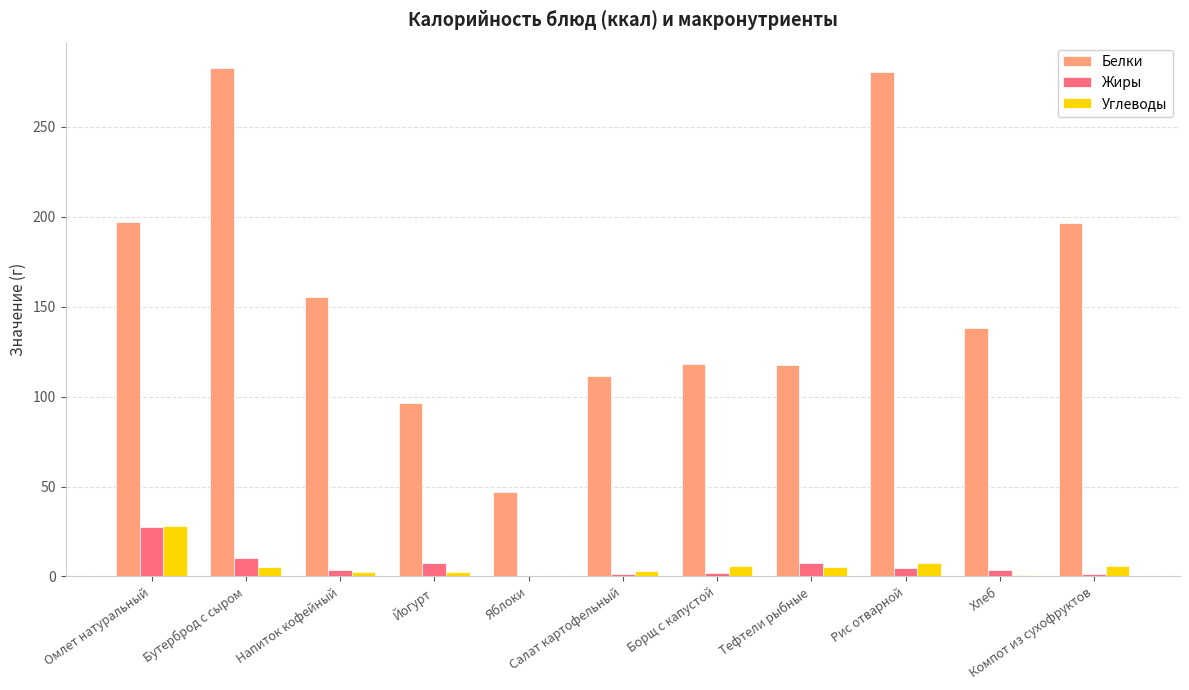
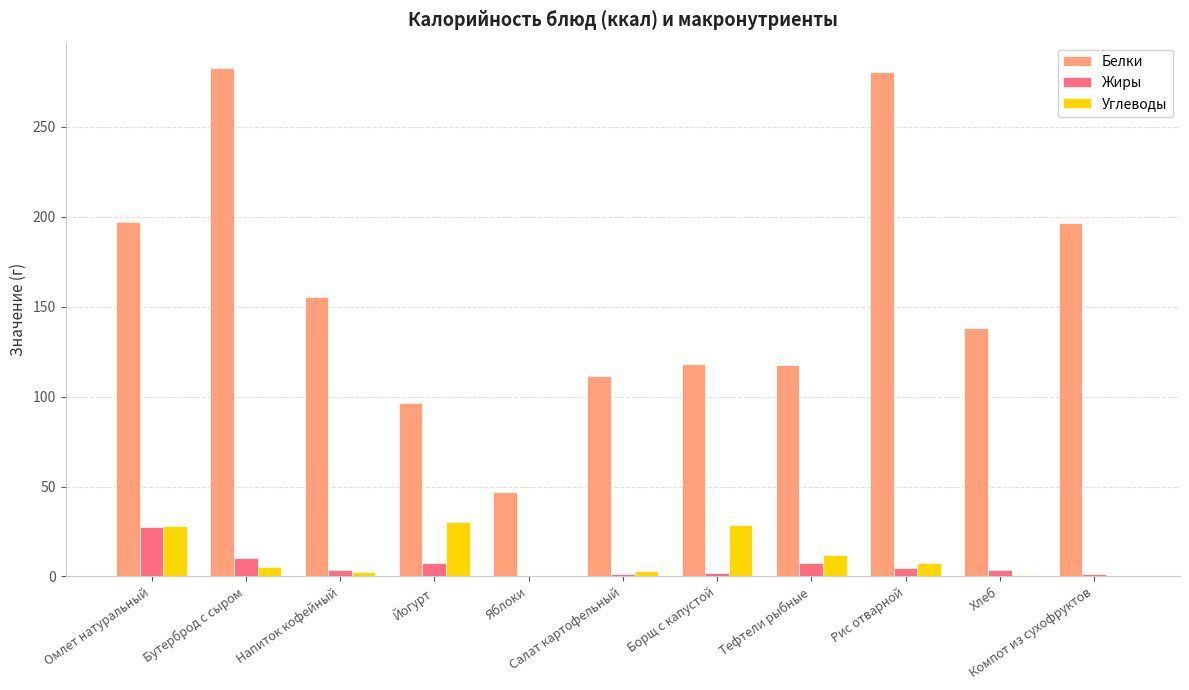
Углеводы, Йогурт: 3 -> 30
Углеводы, Борщ с капустой: 6 -> 29
Углеводы, Тефтели рыбные: 5 -> 12
Углеводы, Компот из сухофруктов: 6 -> 0
